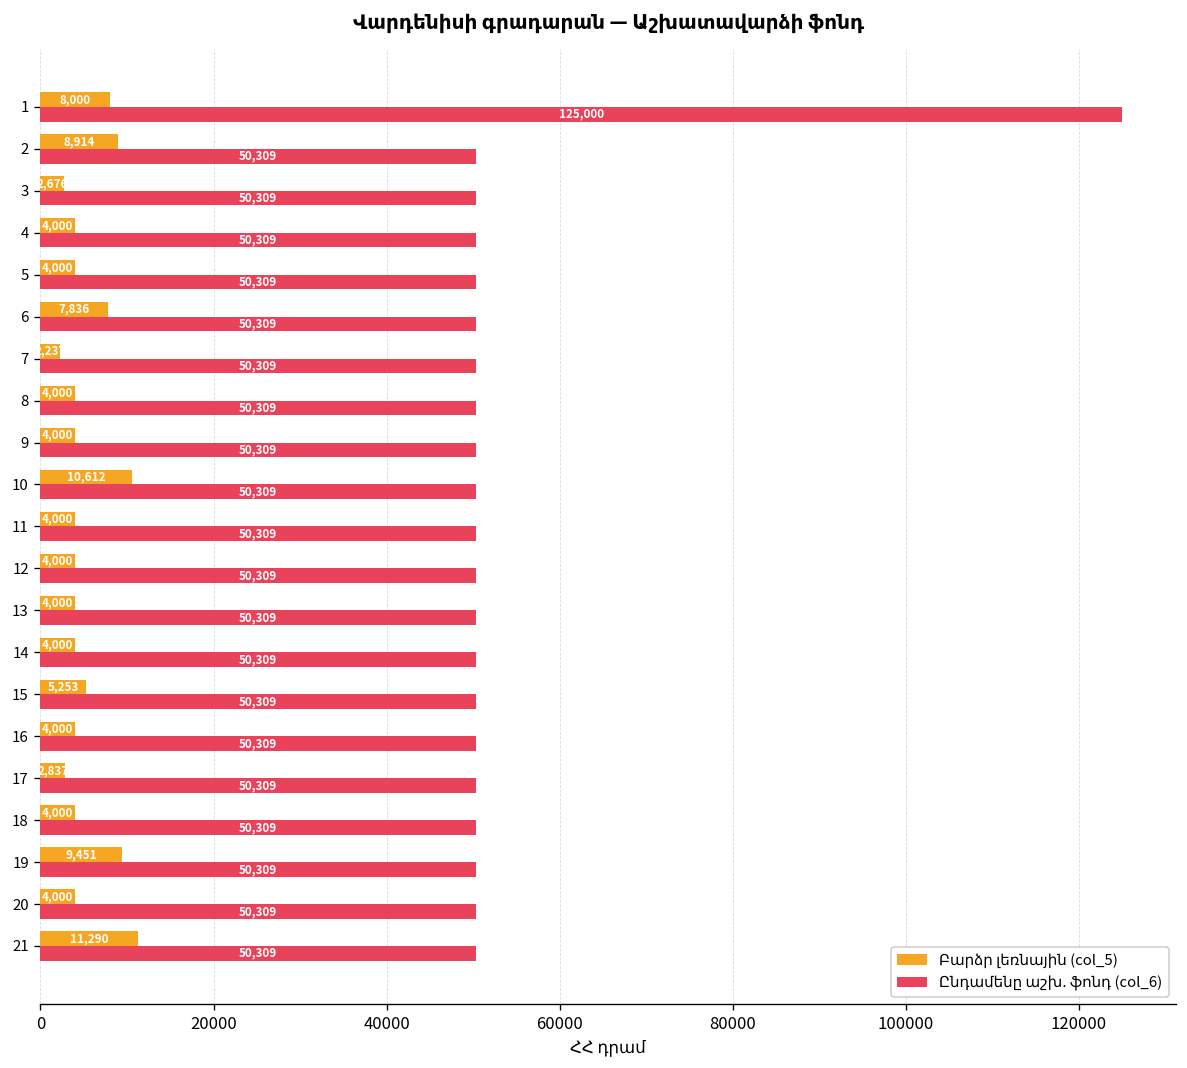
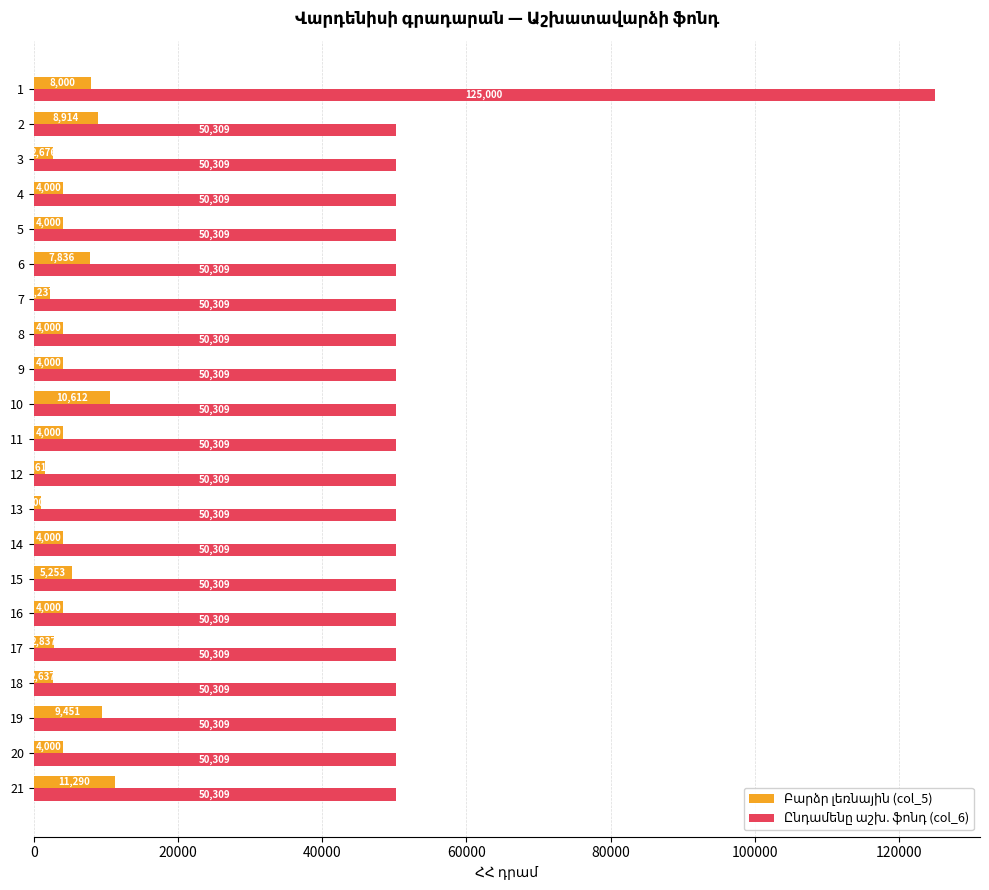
Բարձր լեռնային (col_5), 12: 4000 -> 2000
Բարձր լեռնային (col_5), 13: 4000 -> 1000
Բարձր լեռնային (col_5), 18: 4,000 -> 2,637
